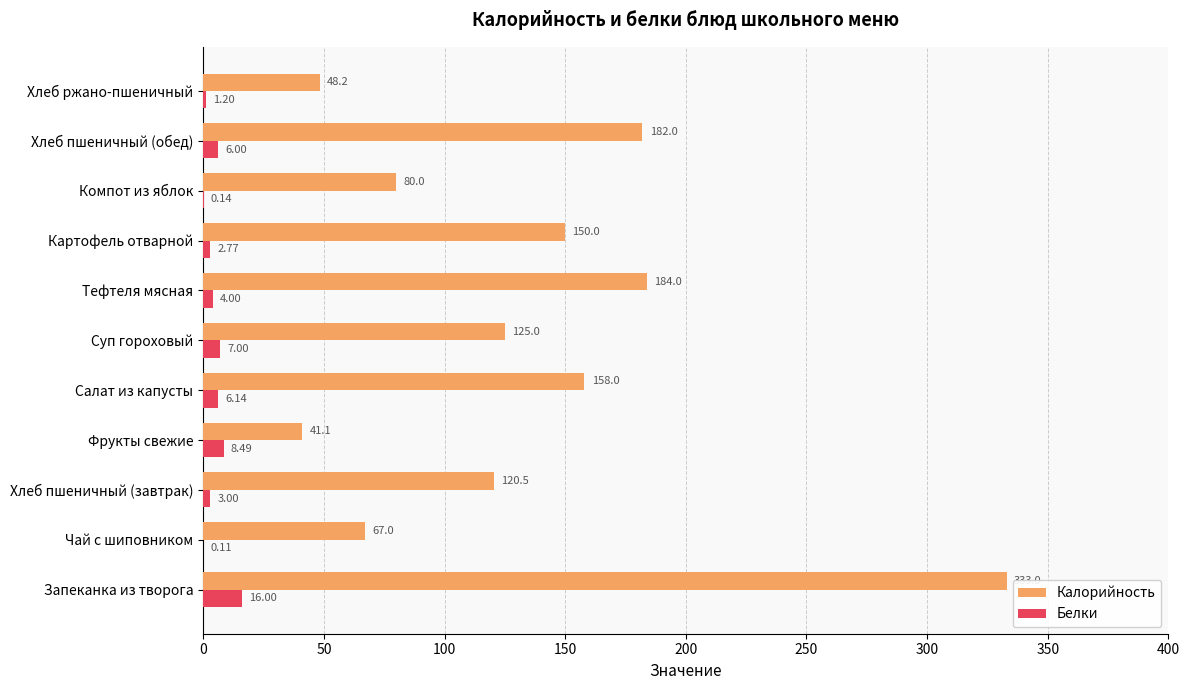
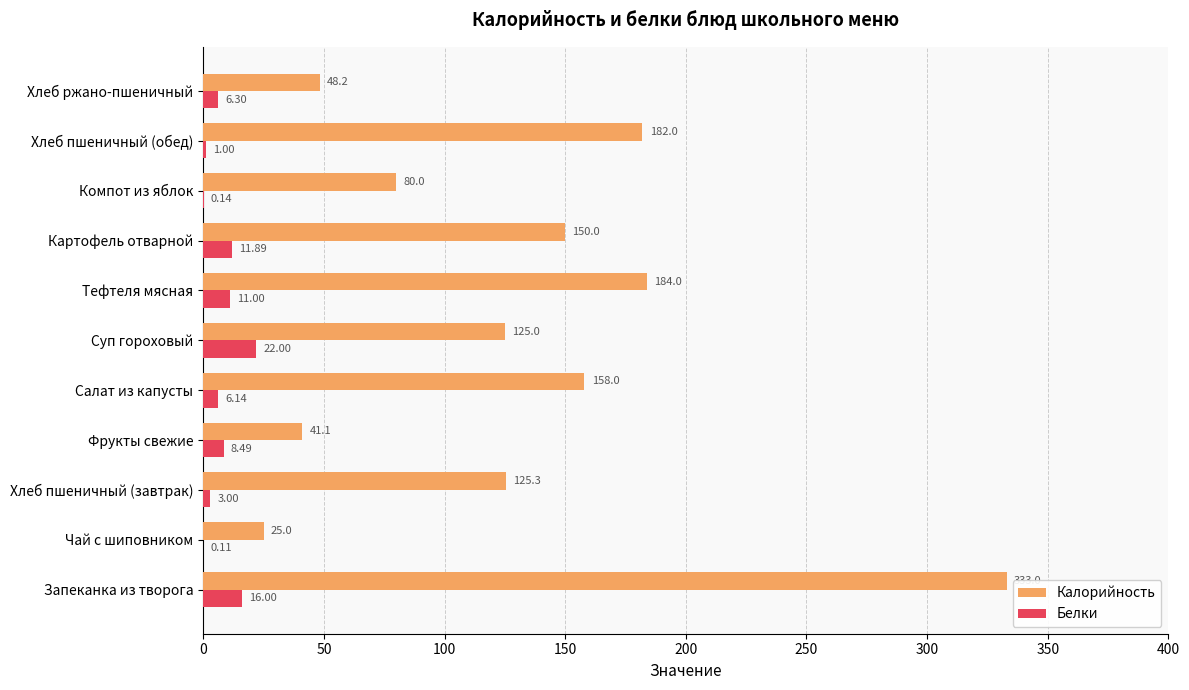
Белки, Хлеб ржано-пшеничный: 1.20 -> 6.30
Белки, Хлеб пшеничный (обед): 6.00 -> 1.00
Белки, Картофель отварной: 2.77 -> 11.89
Белки, Тефтеля мясная: 4.00 -> 11.00
Белки, Суп гороховый: 7.00 -> 22.00
Калорийность, Хлеб пшеничный (завтрак): 120.5 -> 125.3
Калорийность, Чай с шиповником: 67.0 -> 25.0
